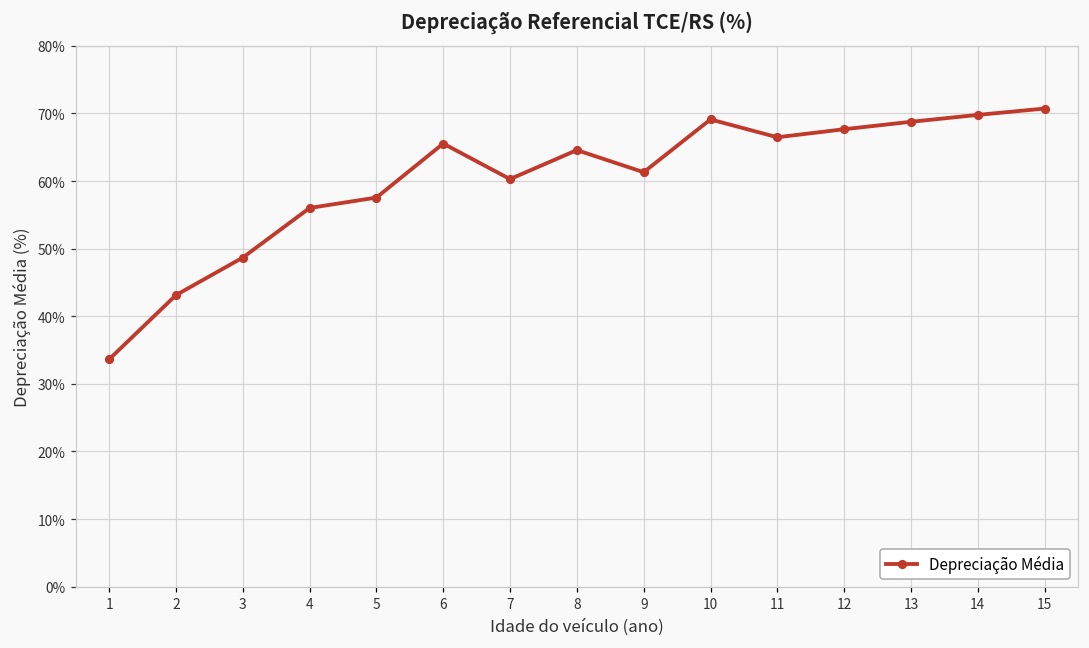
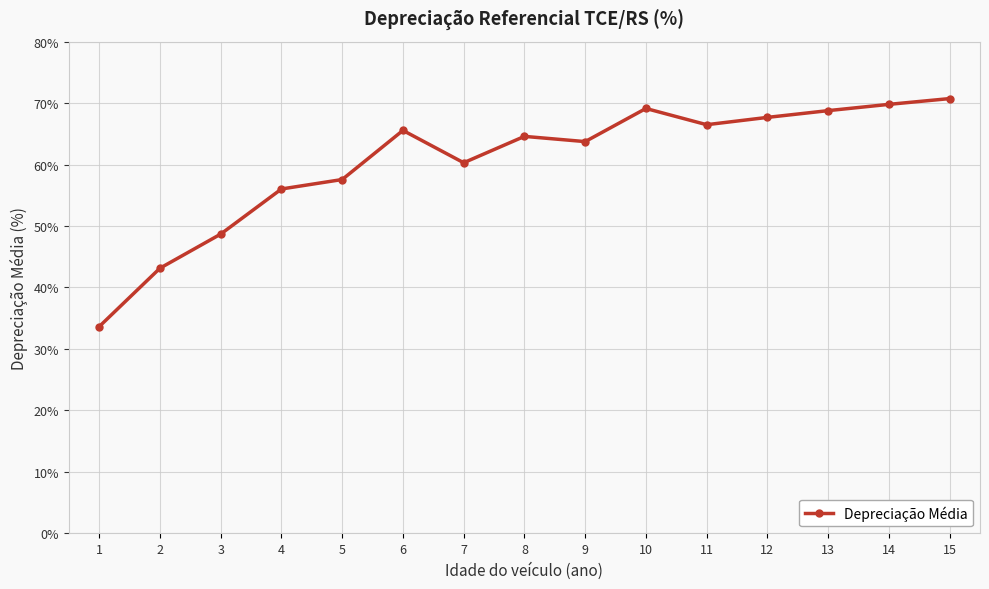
9: 61% -> 64%
